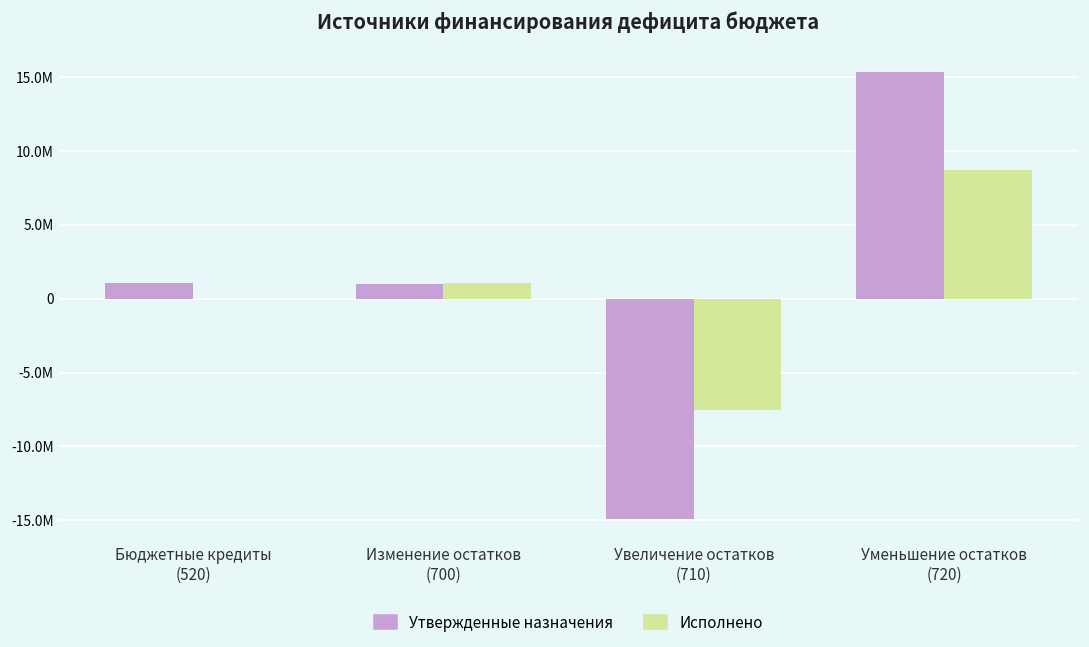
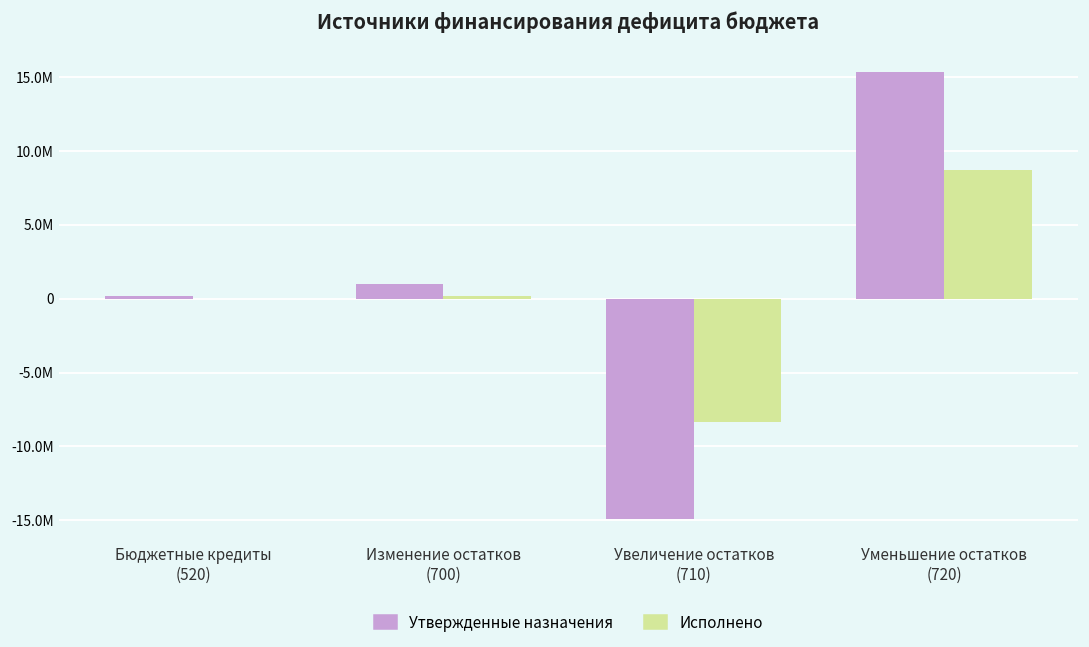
Утвержденные назначения, Бюджетные кредиты (520): 1100000 -> 200000
Исполнено, Изменение остатков (700): 1000000 -> 200000
Исполнено, Увеличение остатков (710): -7600000 -> -8300000
